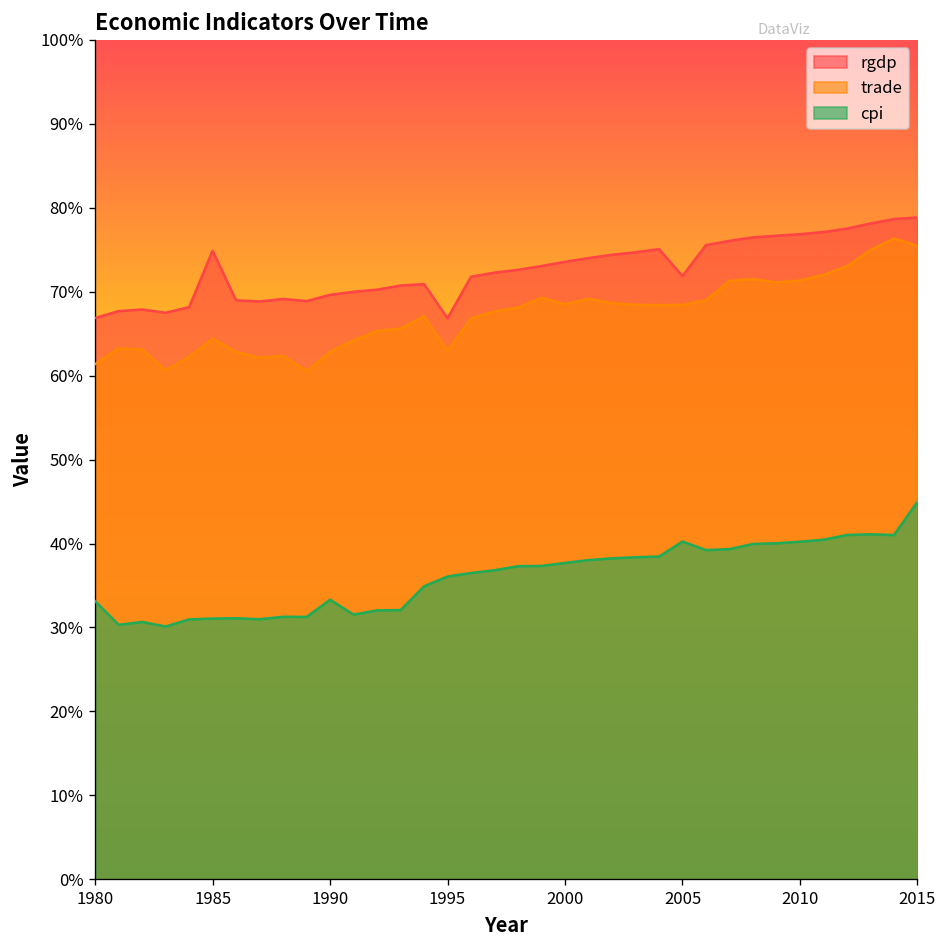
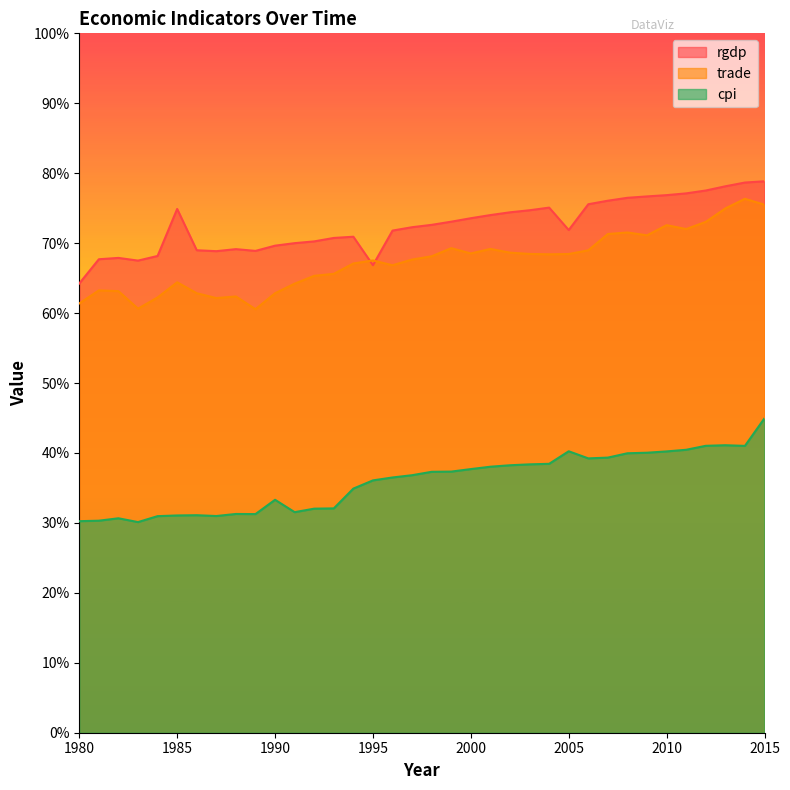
rgdp, 1980: 67% -> 64%
cpi, 1980: 33% -> 30%
trade, 1995: 63% -> 68%
trade, 2010: 71% -> 73%
